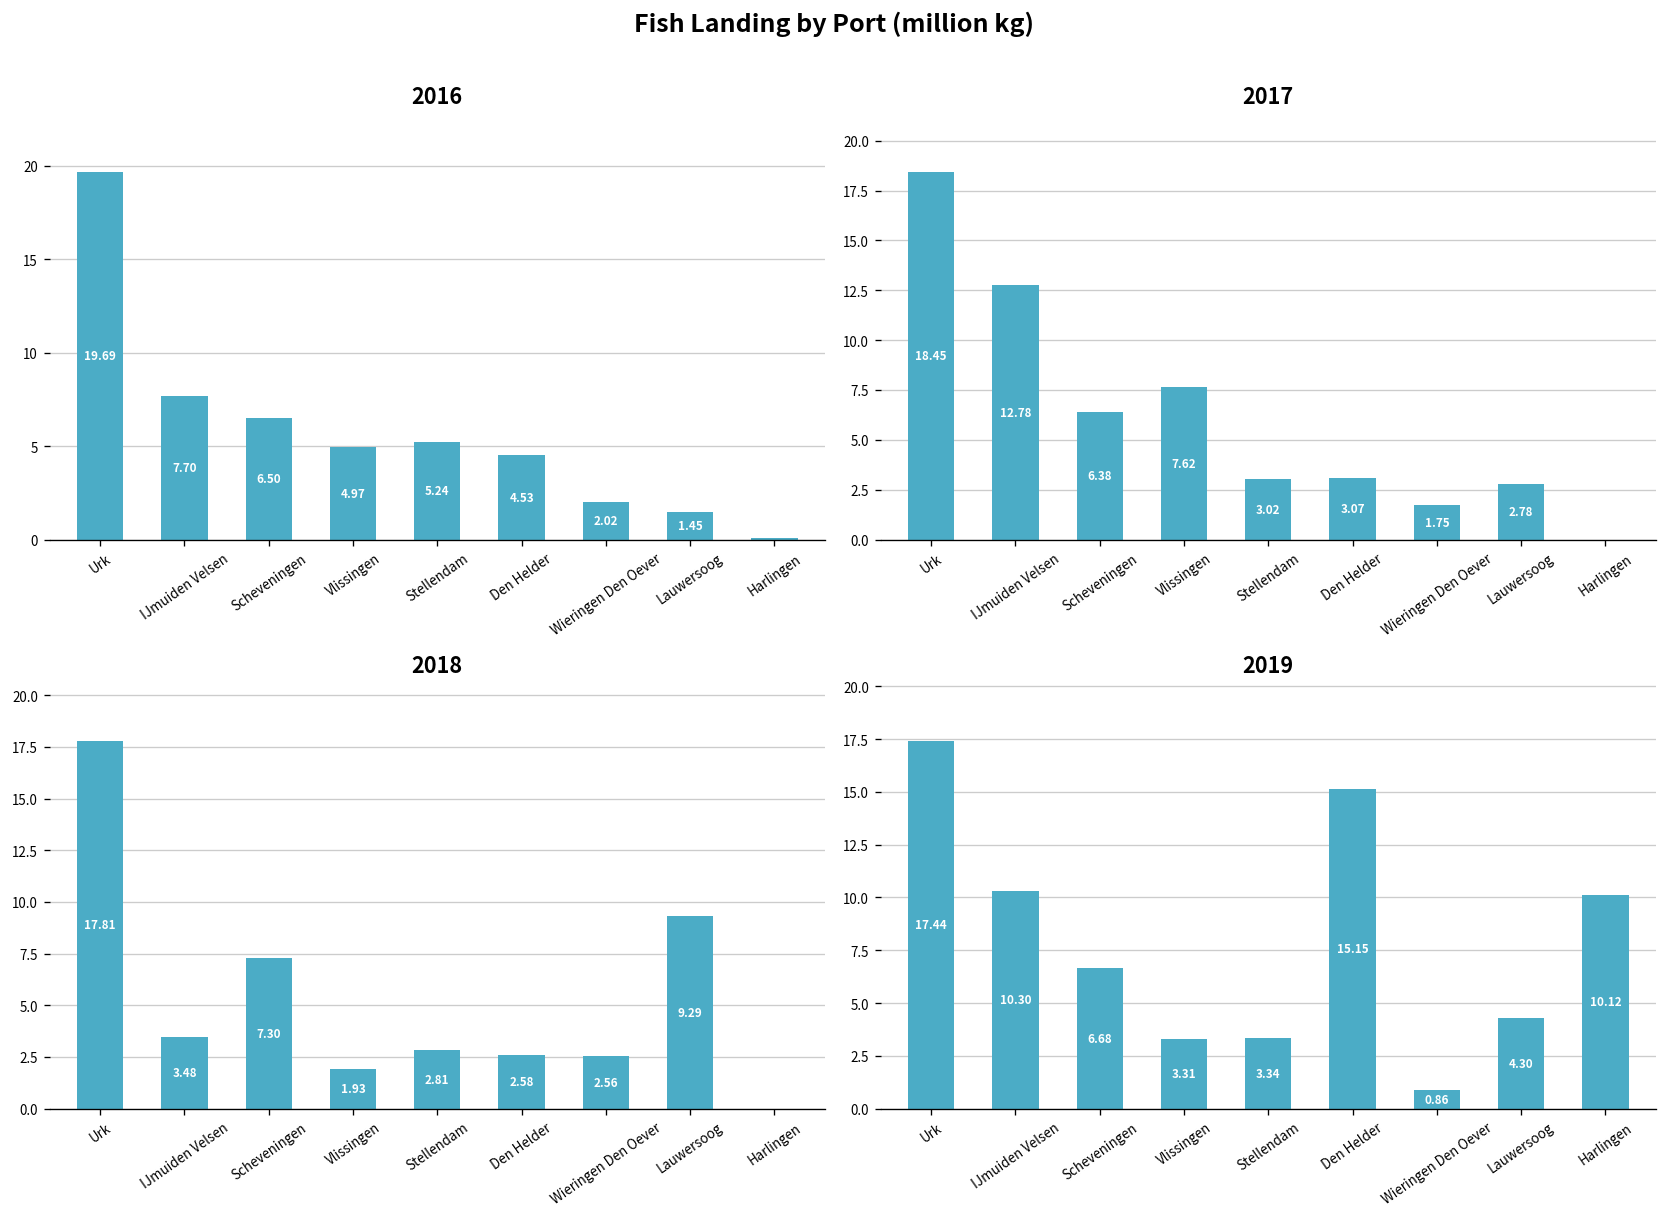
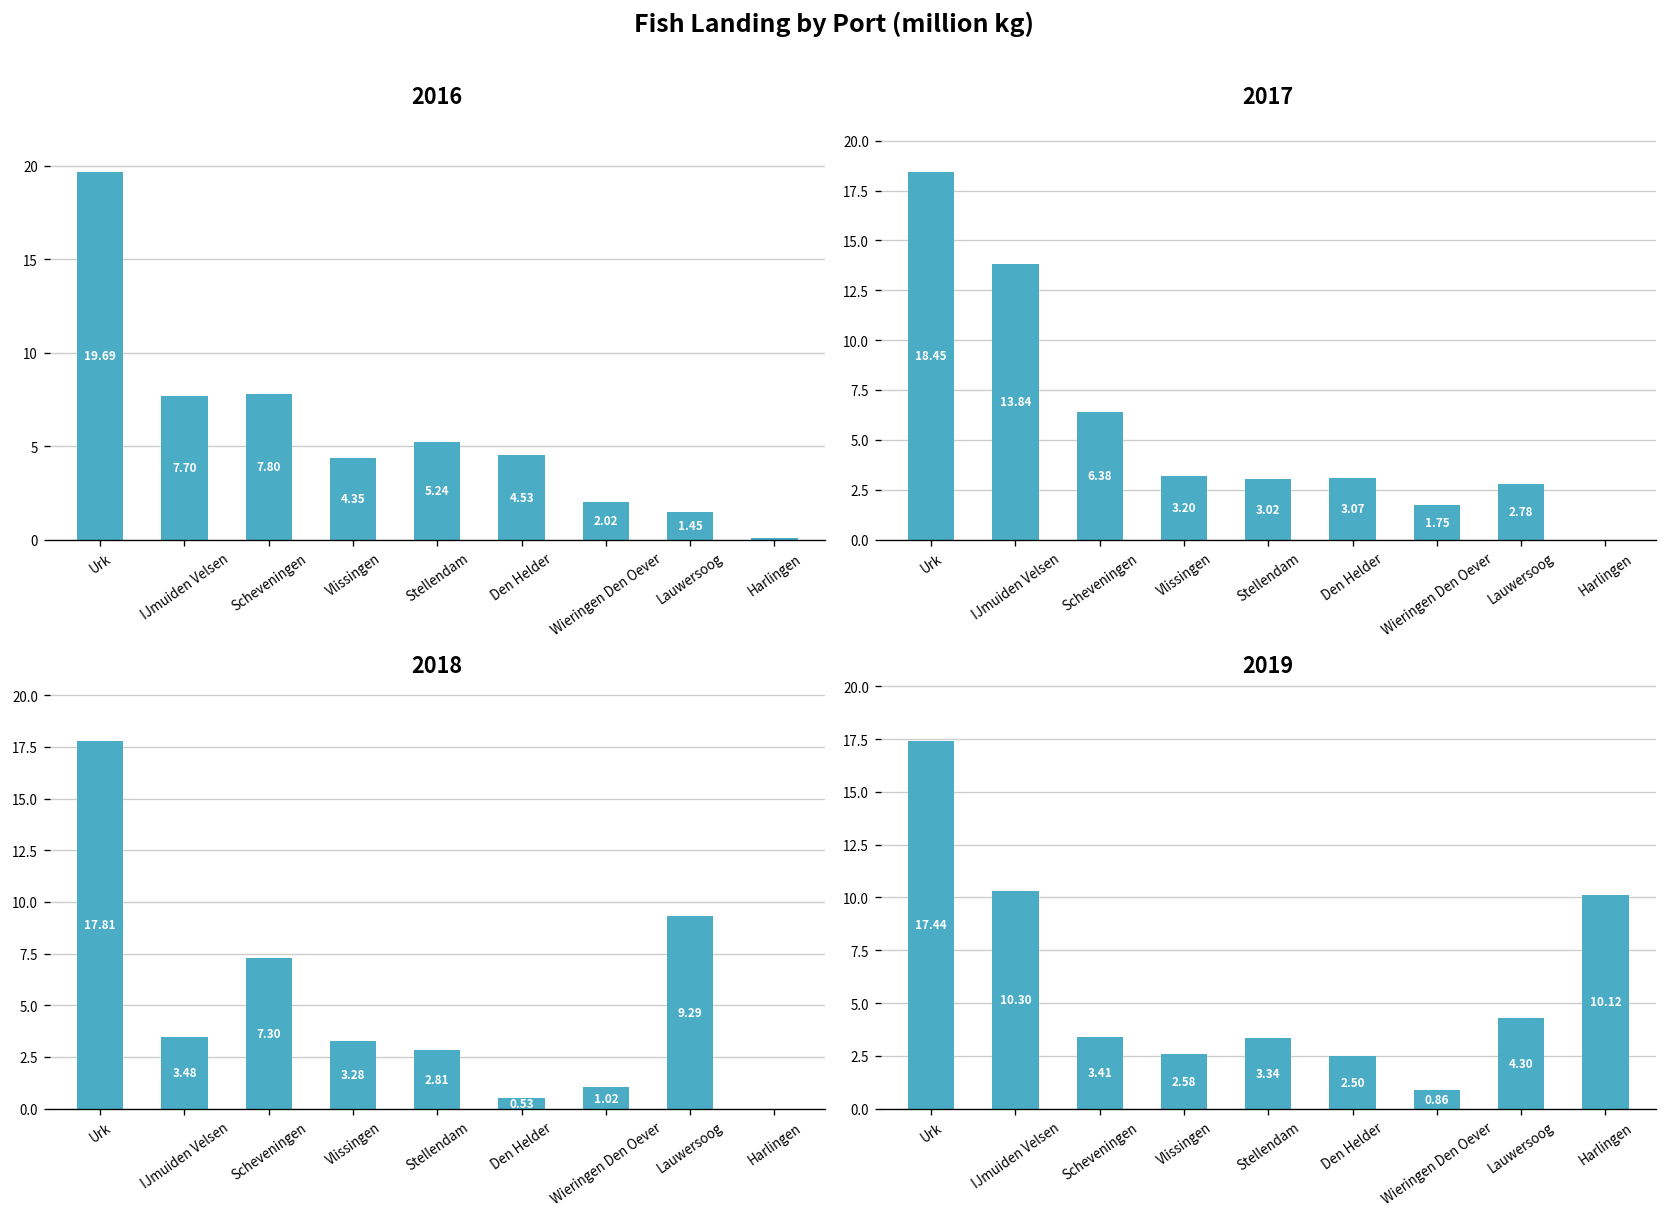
2016, Scheveningen: 6.50 -> 7.80
2016, Vlissingen: 4.97 -> 4.35
2017, IJmuiden Velsen: 12.78 -> 13.84
2017, Vlissingen: 7.62 -> 3.20
2018, Vlissingen: 1.93 -> 3.28
2018, Den Helder: 2.58 -> 0.53
2018, Wieringen Den Oever: 2.56 -> 1.02
2019, Scheveningen: 6.68 -> 3.41
2019, Vlissingen: 3.31 -> 2.58
2019, Den Helder: 15.15 -> 2.50
